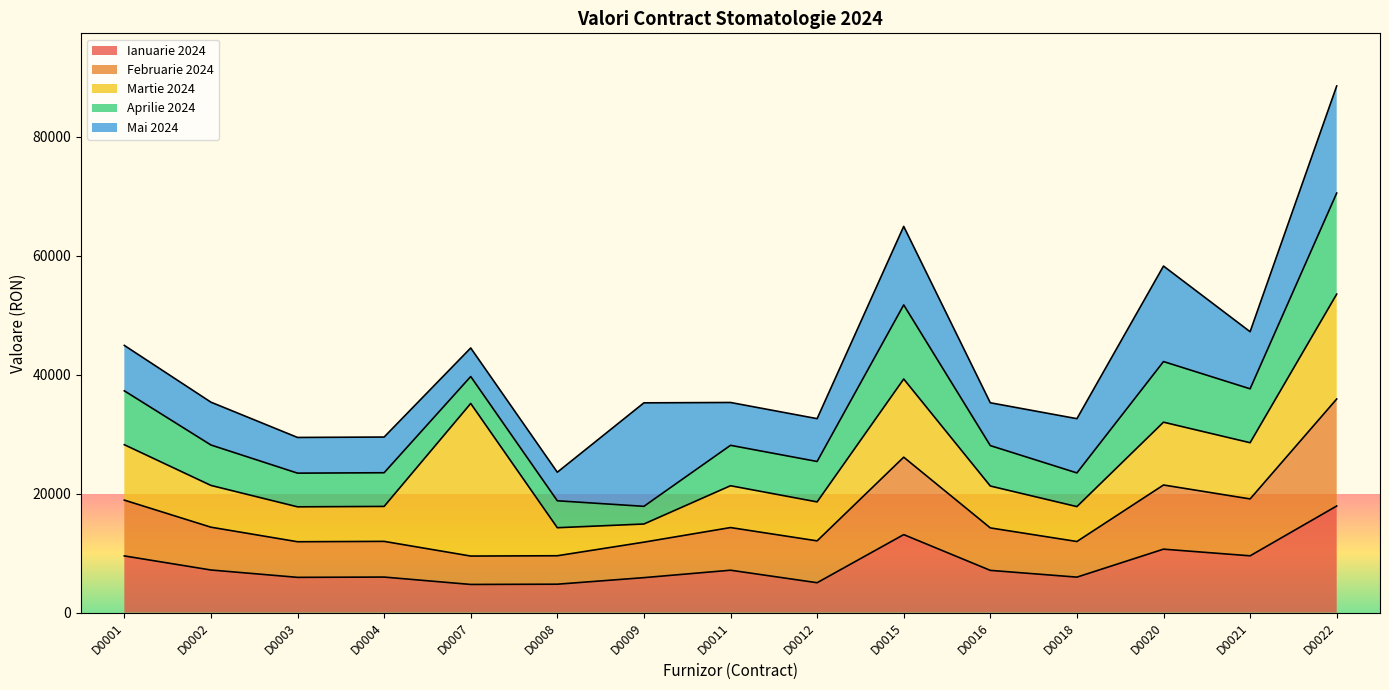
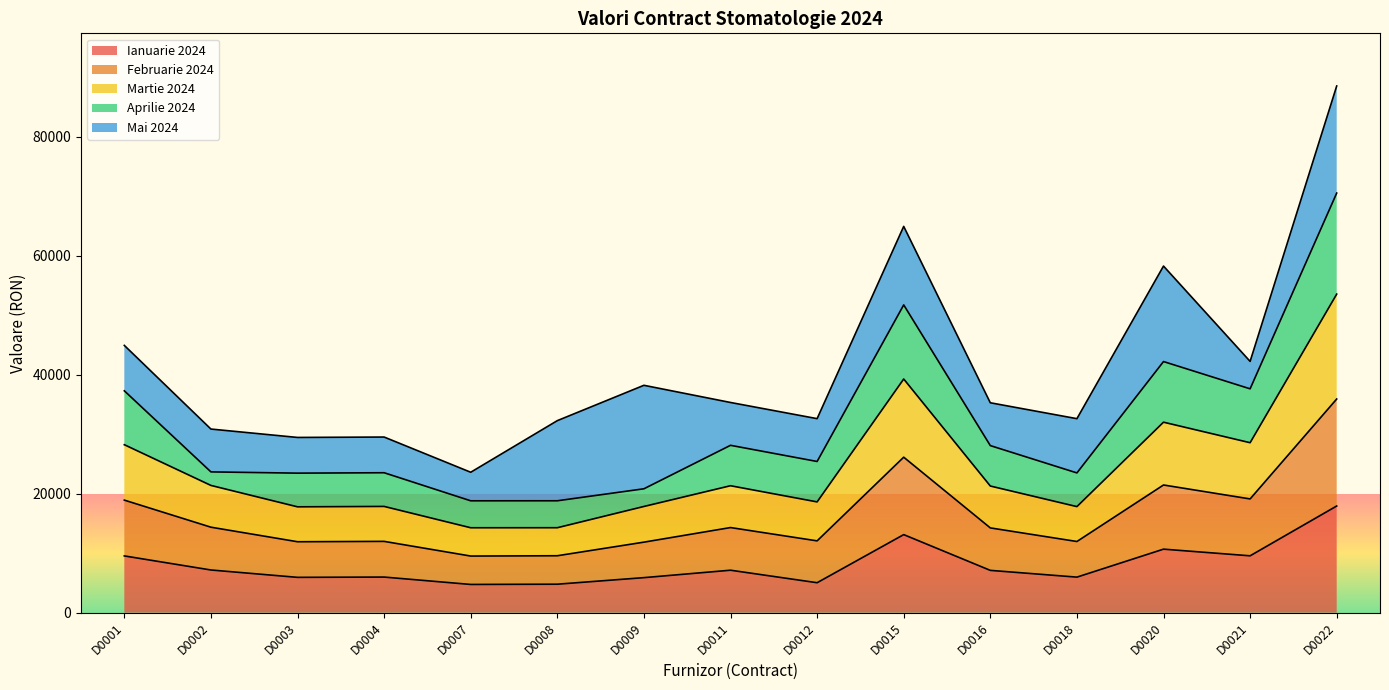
Aprilie 2024, D0002: 7000 -> 2000
Martie 2024, D0007: 26000 -> 5000
Mai 2024, D0008: 5000 -> 13000
Martie 2024, D0009: 3000 -> 6000
Mai 2024, D0021: 10000 -> 5000
